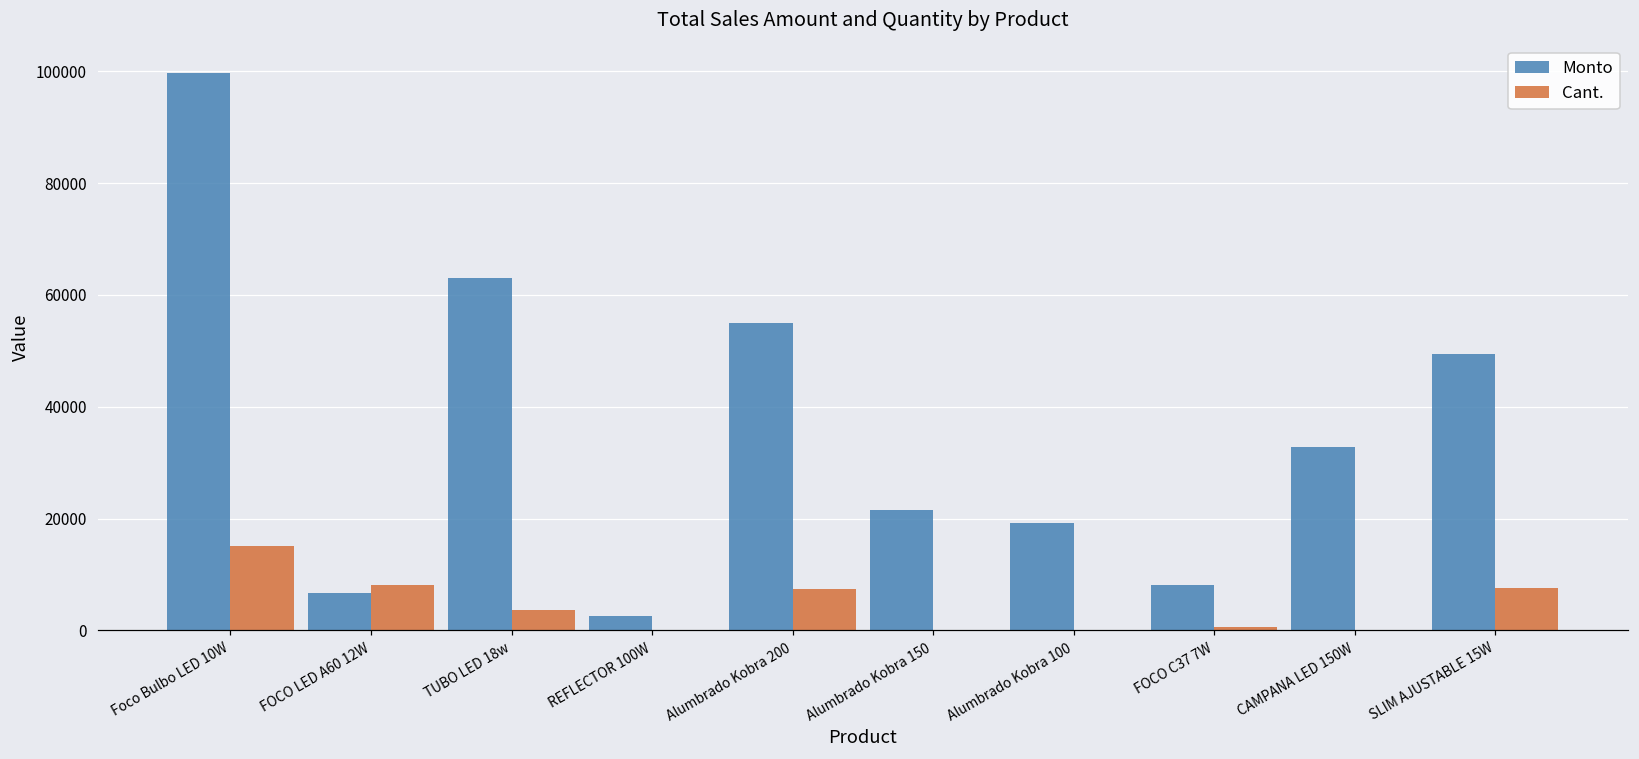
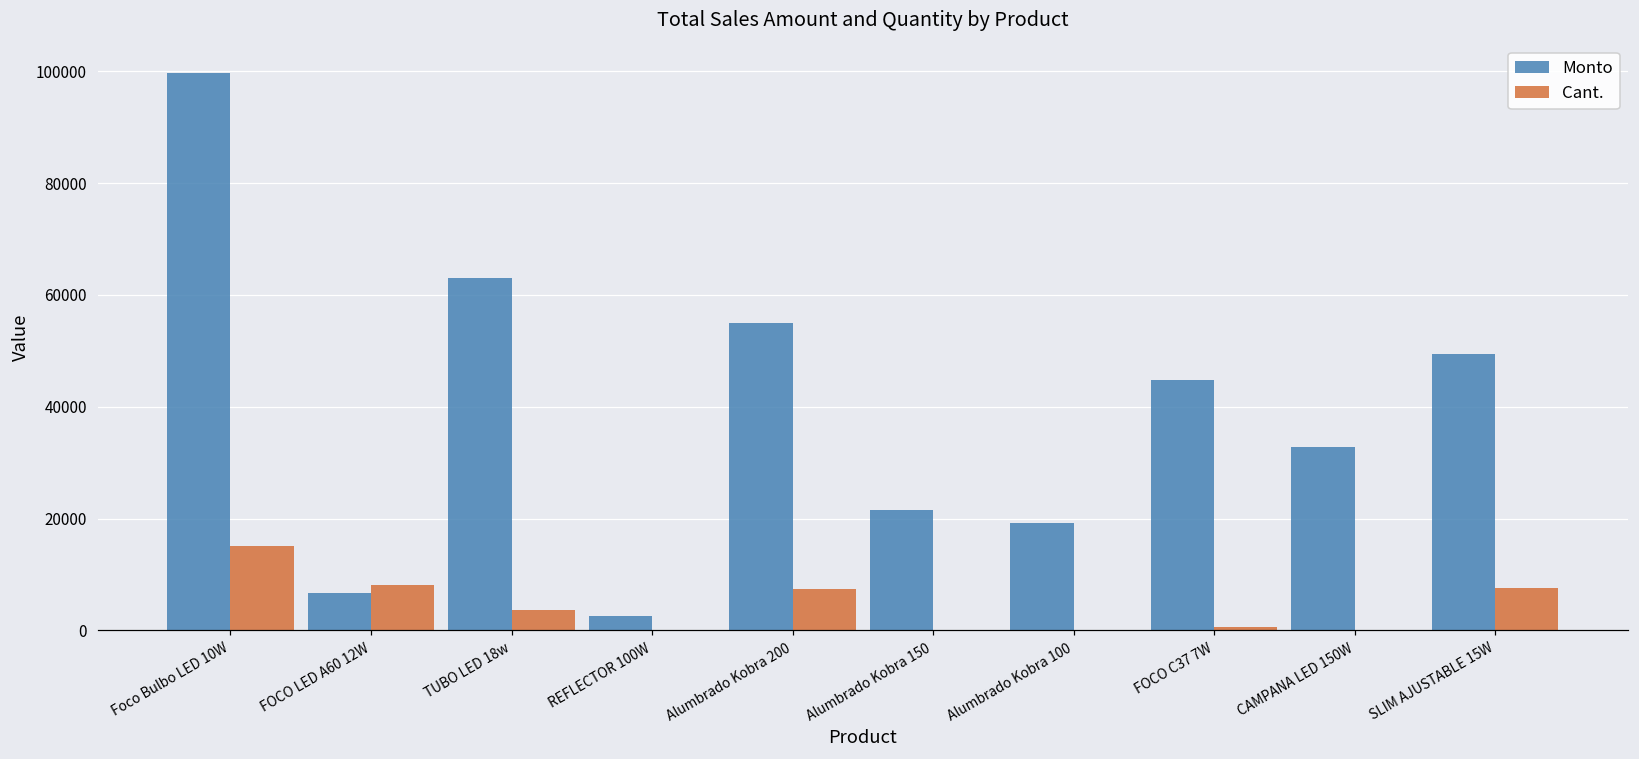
Monto, FOCO C37 7W: 8000 -> 45000
